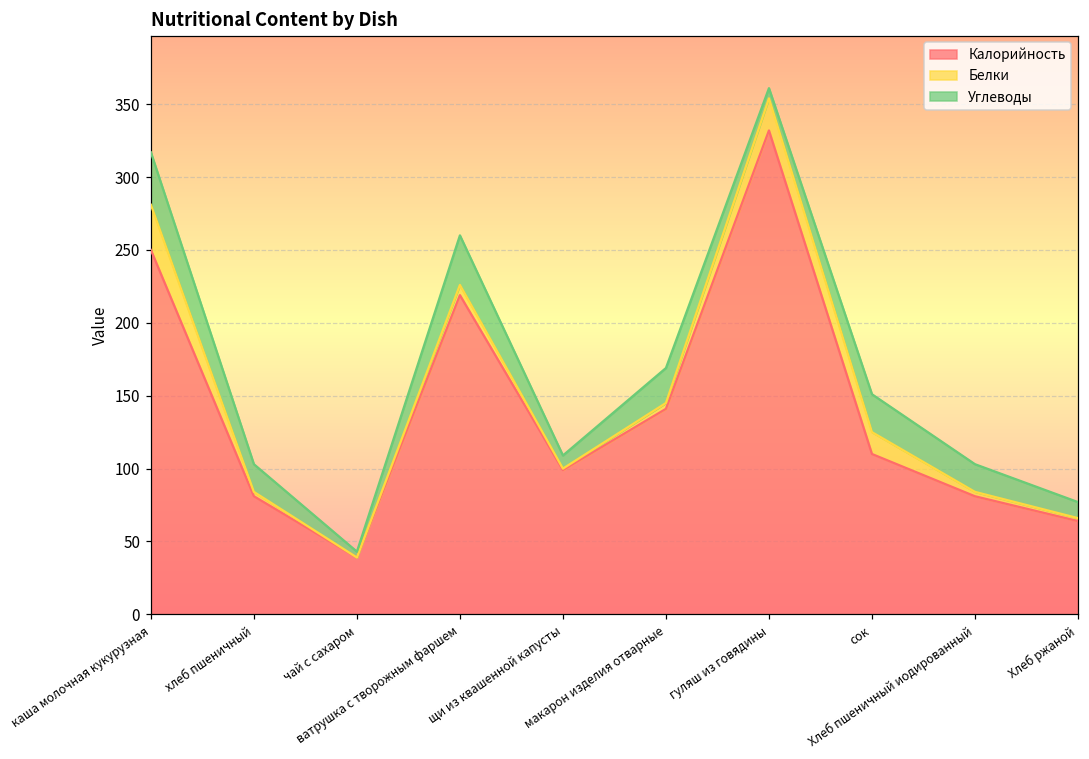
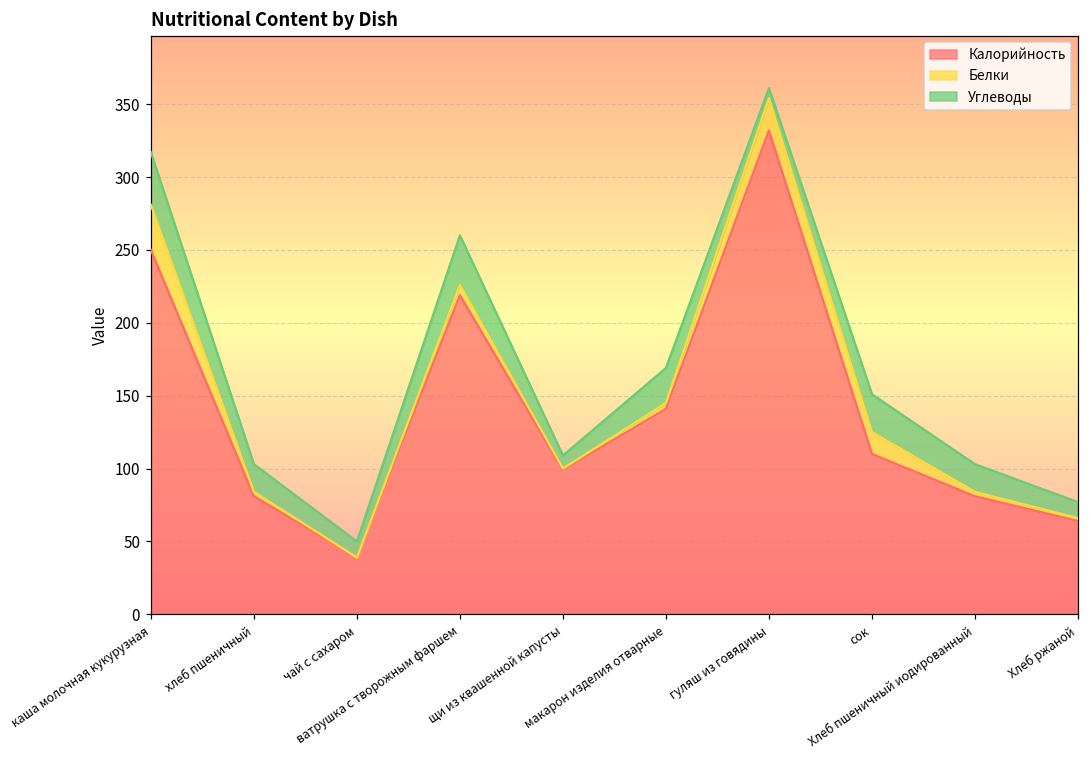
Углеводы, чай с сахаром: 4 -> 11
